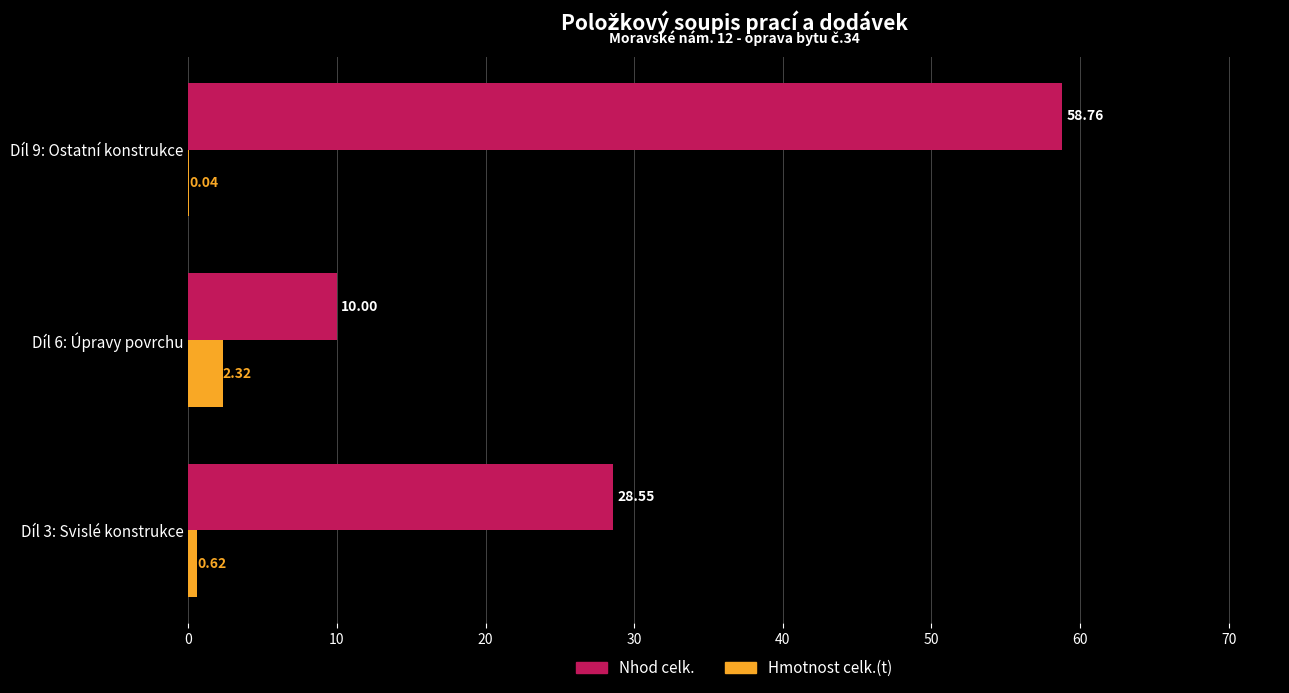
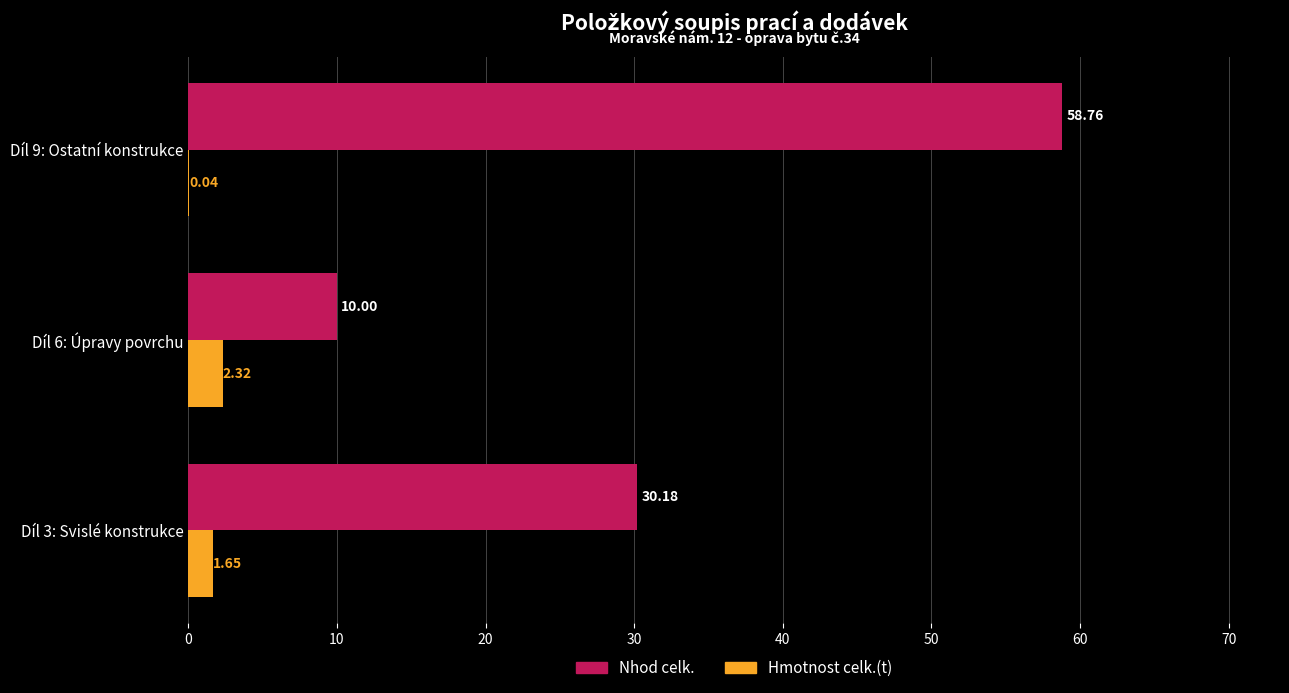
Nhod celk., Díl 3: Svislé konstrukce: 28.55 -> 30.18
Hmotnost celk.(t), Díl 3: Svislé konstrukce: 0.62 -> 1.65
